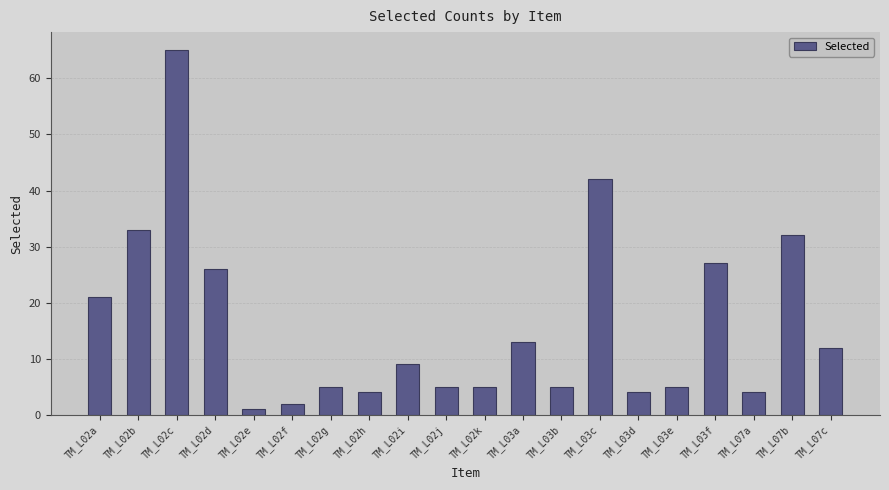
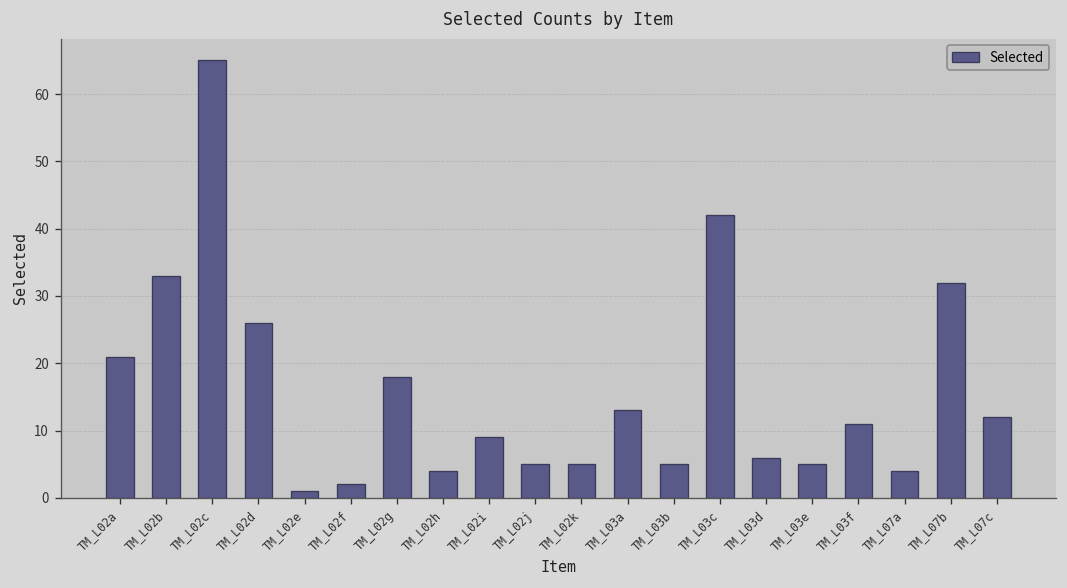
TM_L02g: 5 -> 18
TM_L03d: 4 -> 6
TM_L03f: 27 -> 11
